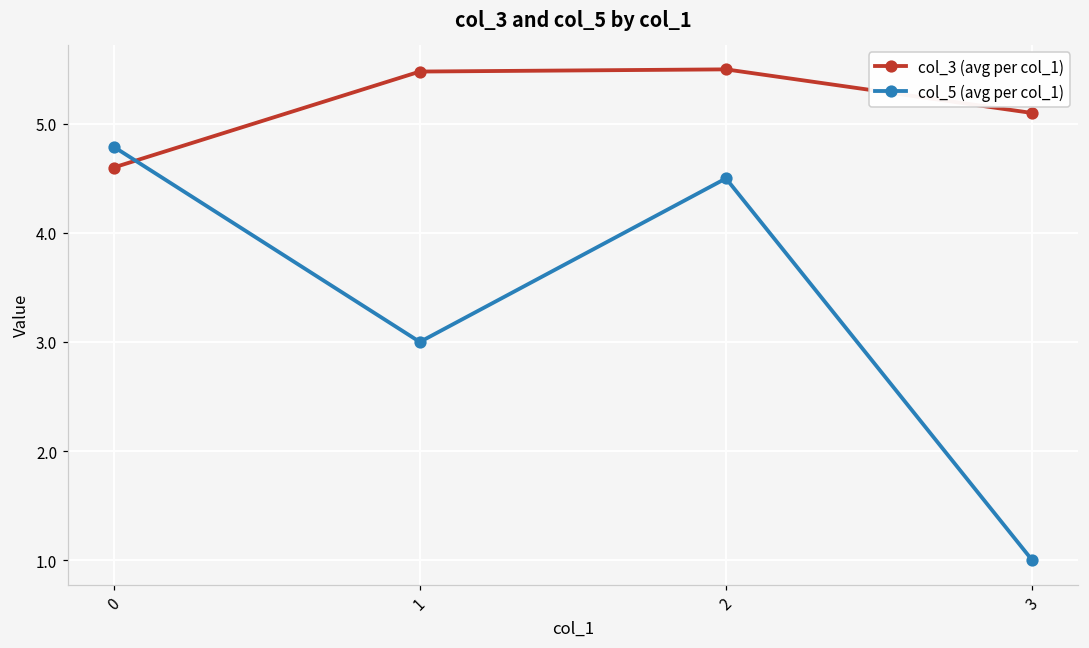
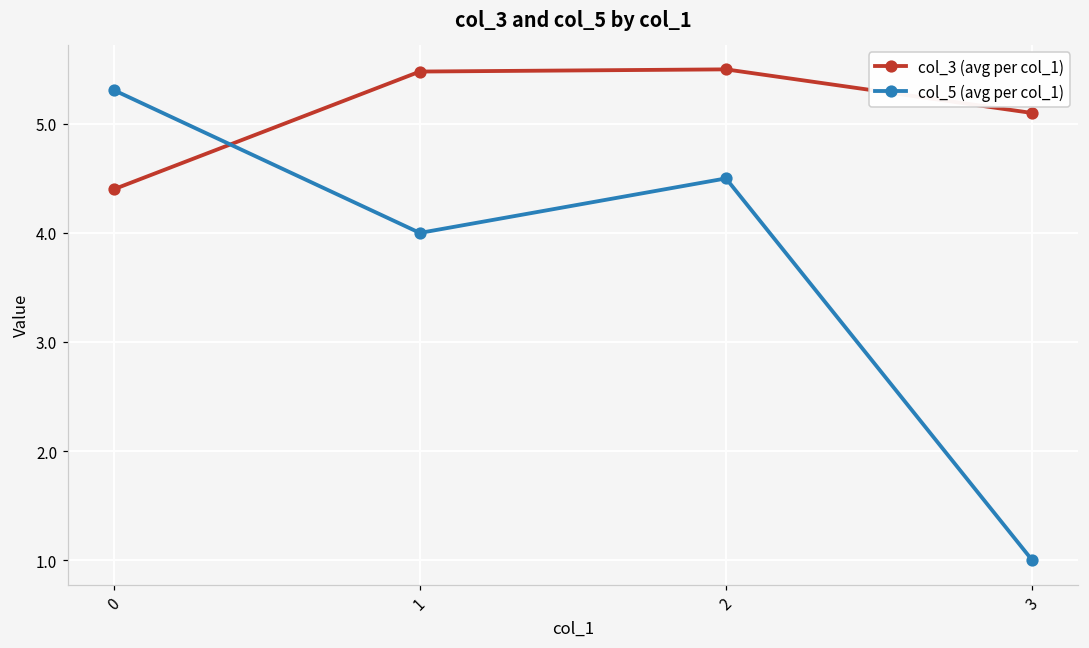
col_3 (avg per col_1), 0: 4.6 -> 4.4
col_5 (avg per col_1), 0: 4.8 -> 5.3
col_5 (avg per col_1), 1: 3 -> 4
